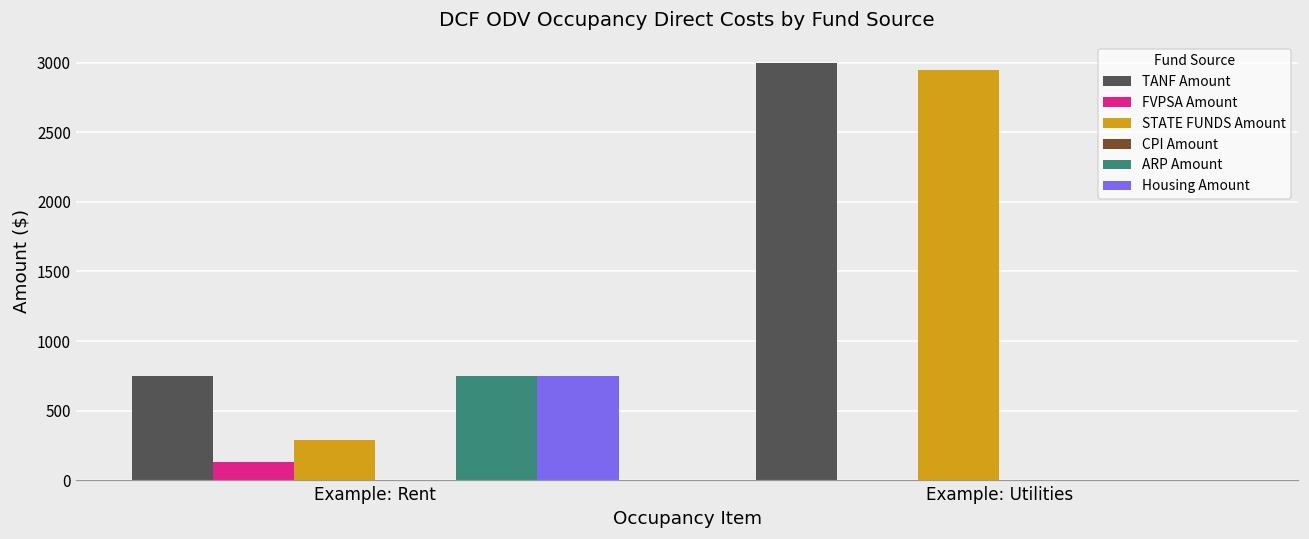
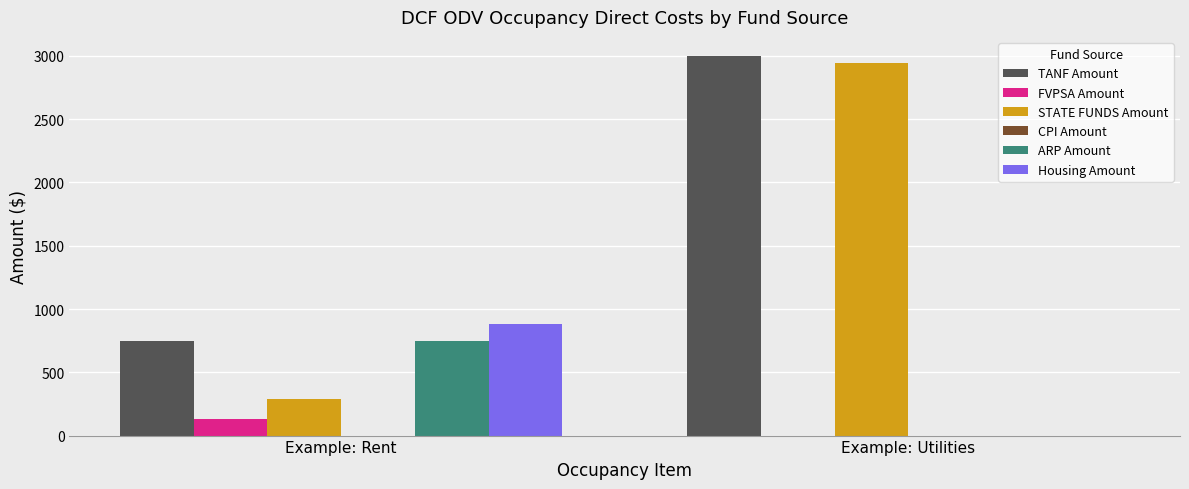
Housing Amount, Example: Rent: 750 -> 880
